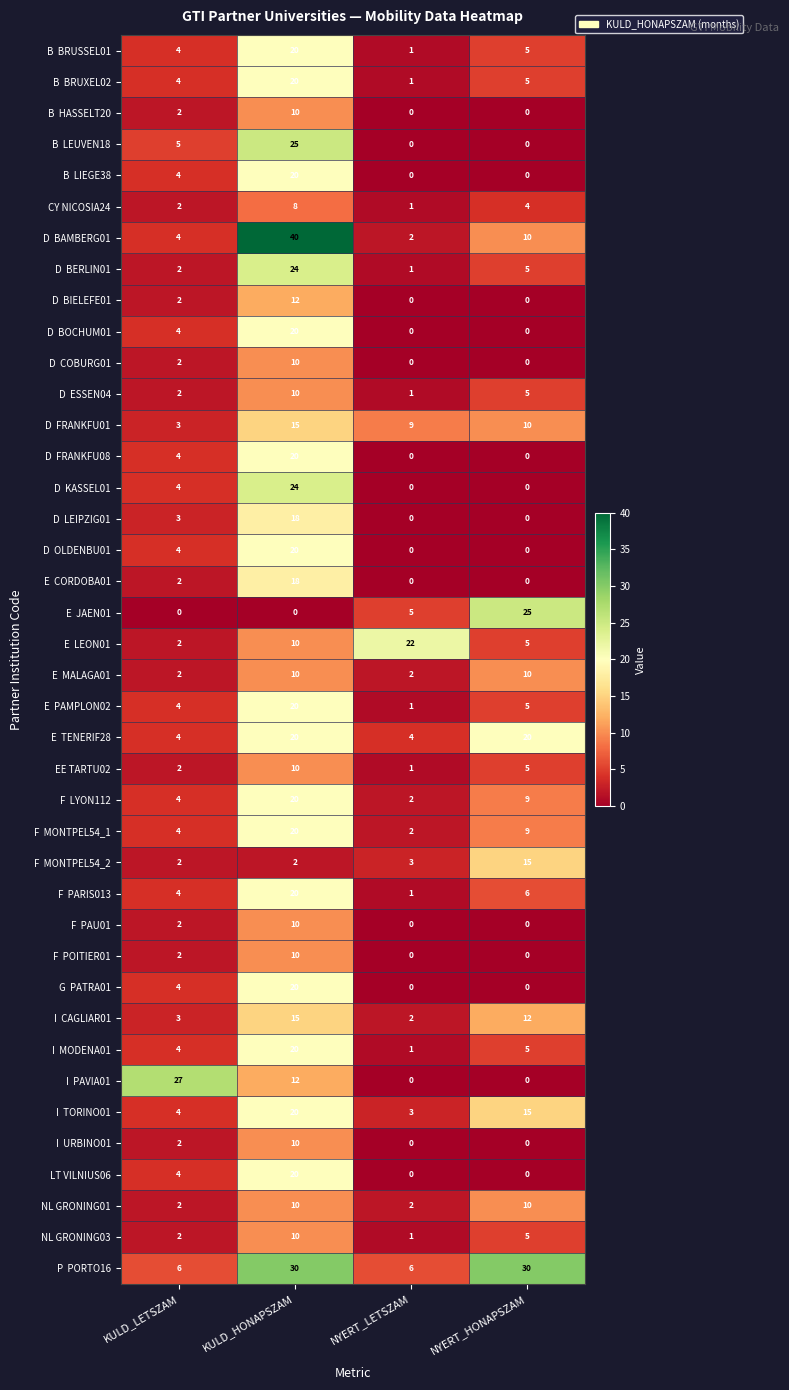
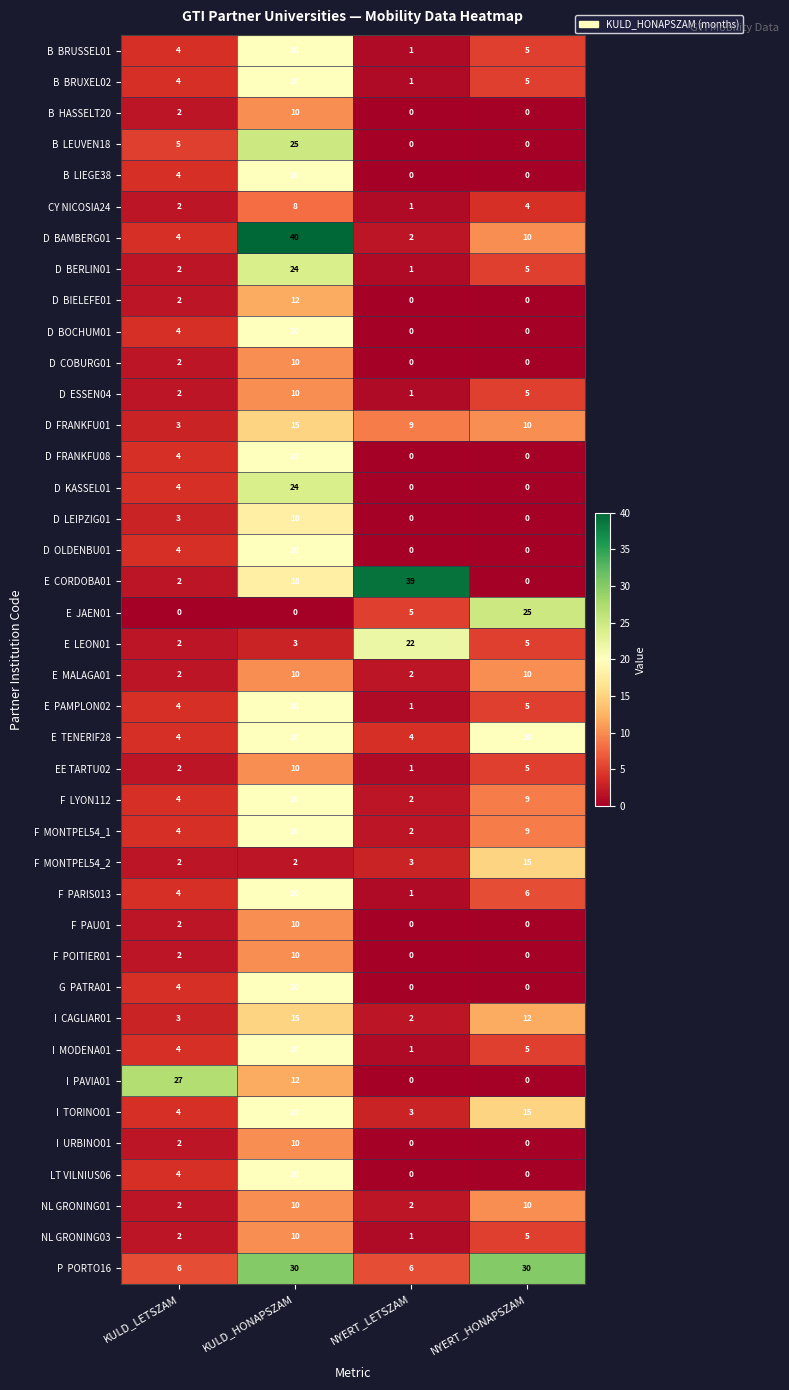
E CORDOBA01, NYERT_LETSZAM: 0 -> 39
E LEON01, KULD_HONAPSZAM: 10 -> 3
